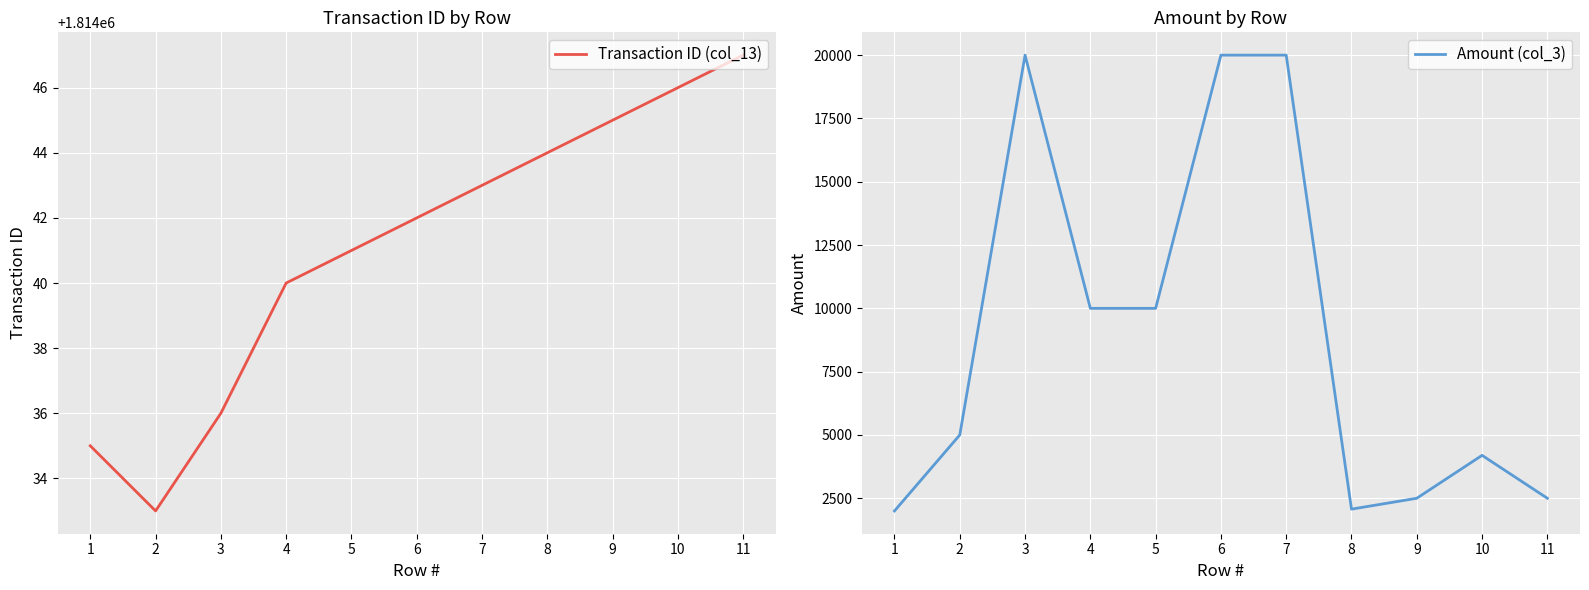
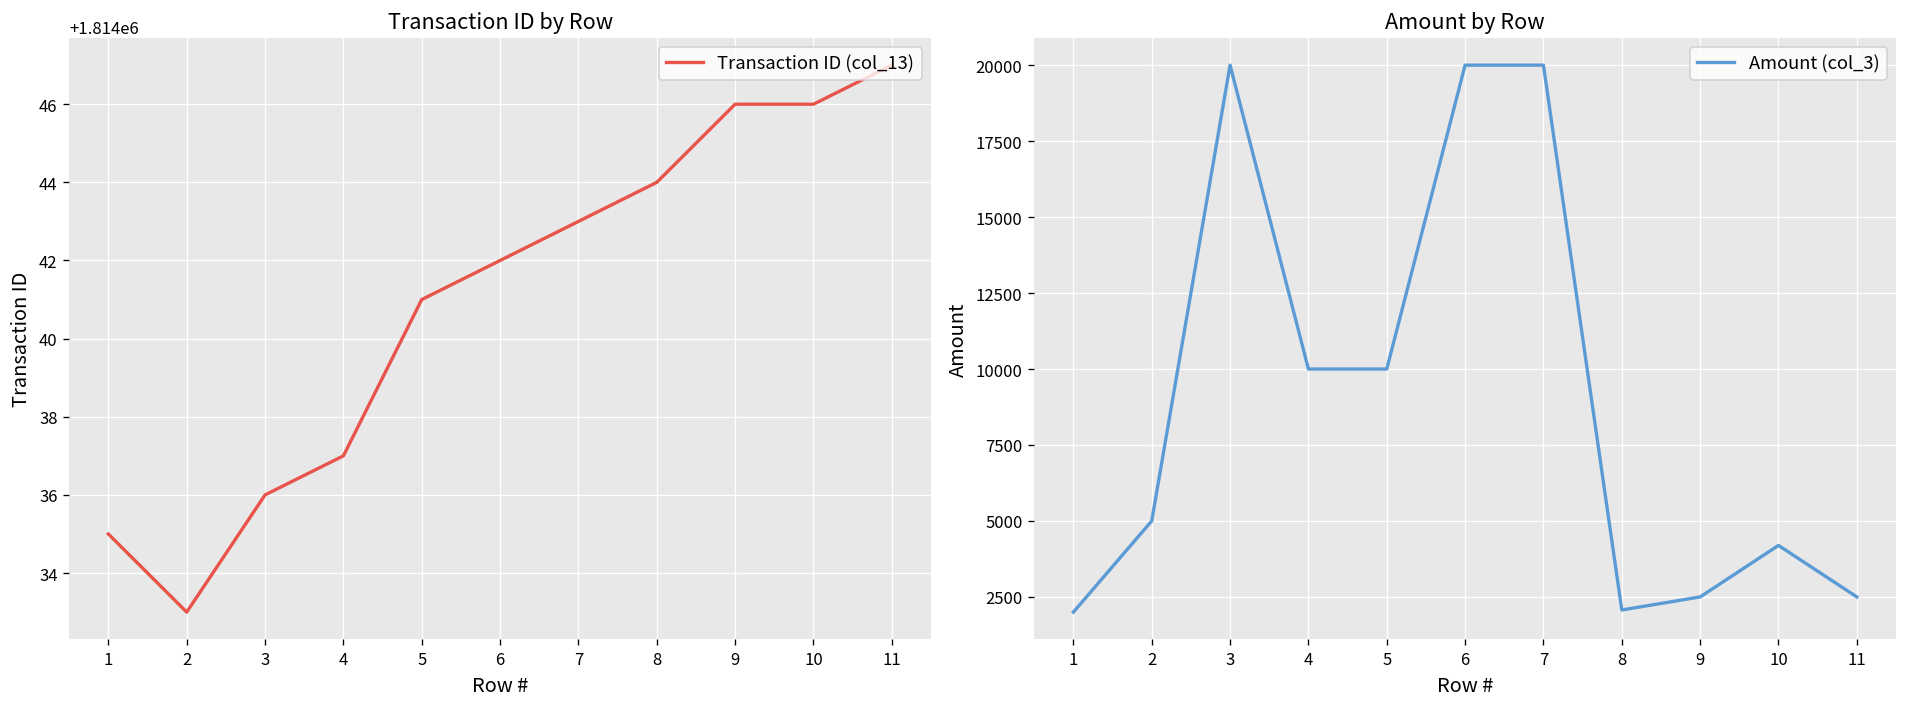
Transaction ID by Row, 4: 1814040 -> 1814037
Transaction ID by Row, 9: 1814045 -> 1814046
